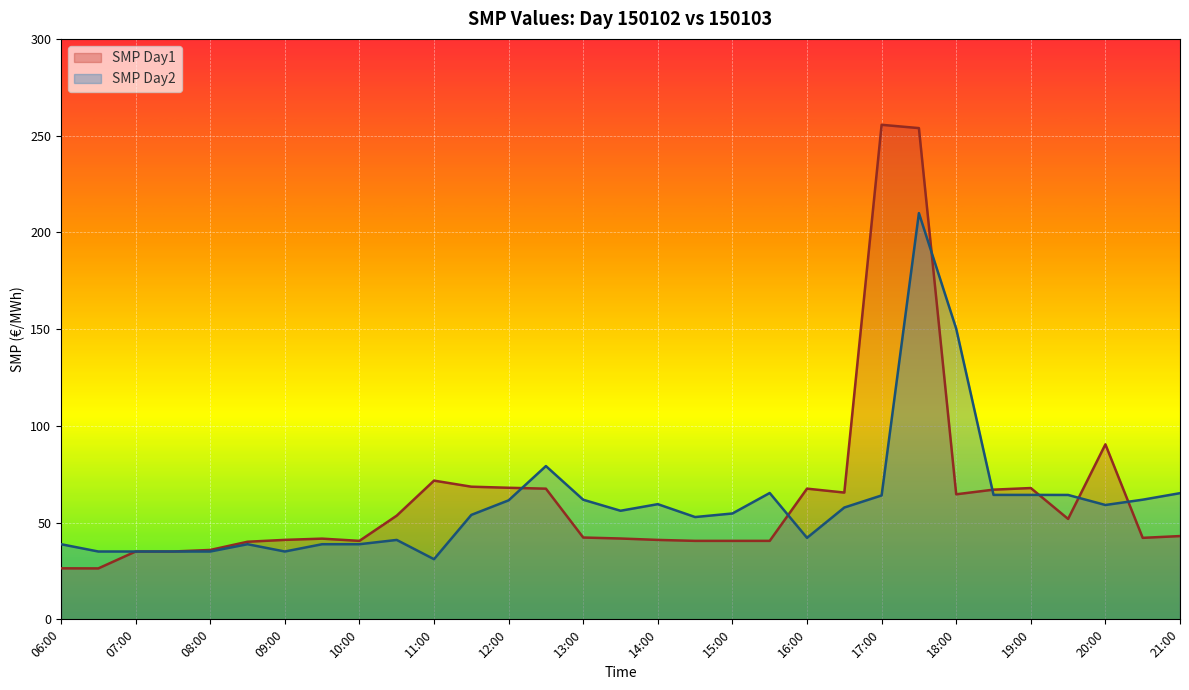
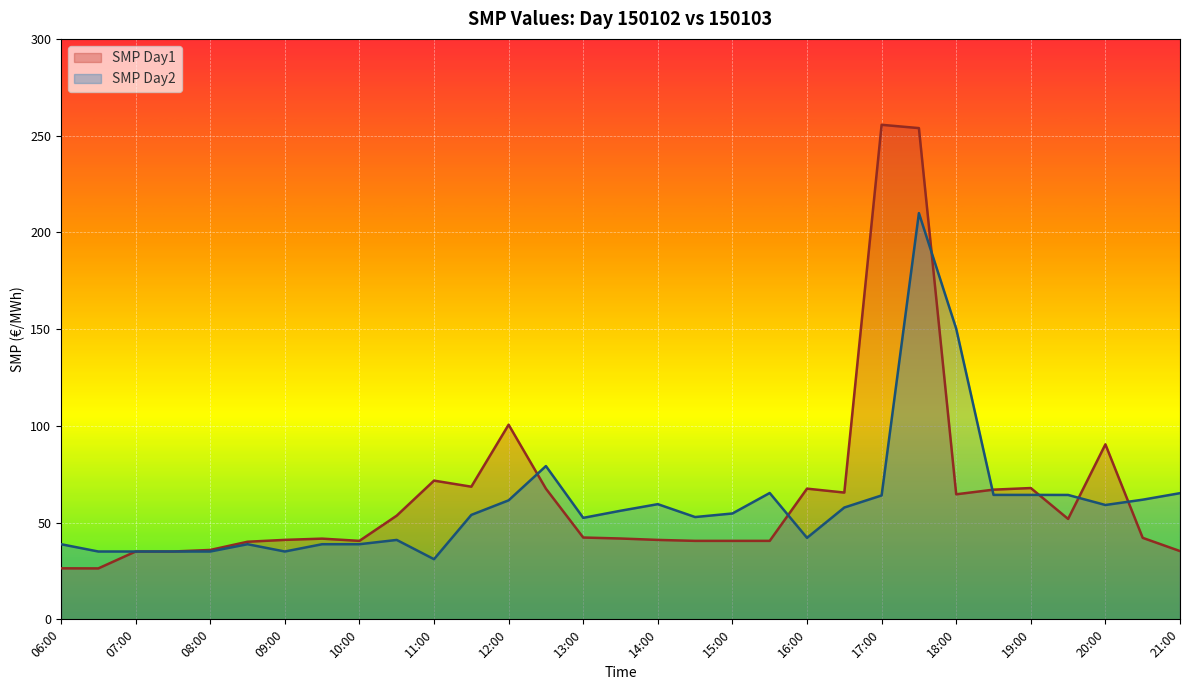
SMP Day1, 12:00: 68 -> 101
SMP Day2, 13:00: 62 -> 52
SMP Day1, 21:00: 43 -> 35
